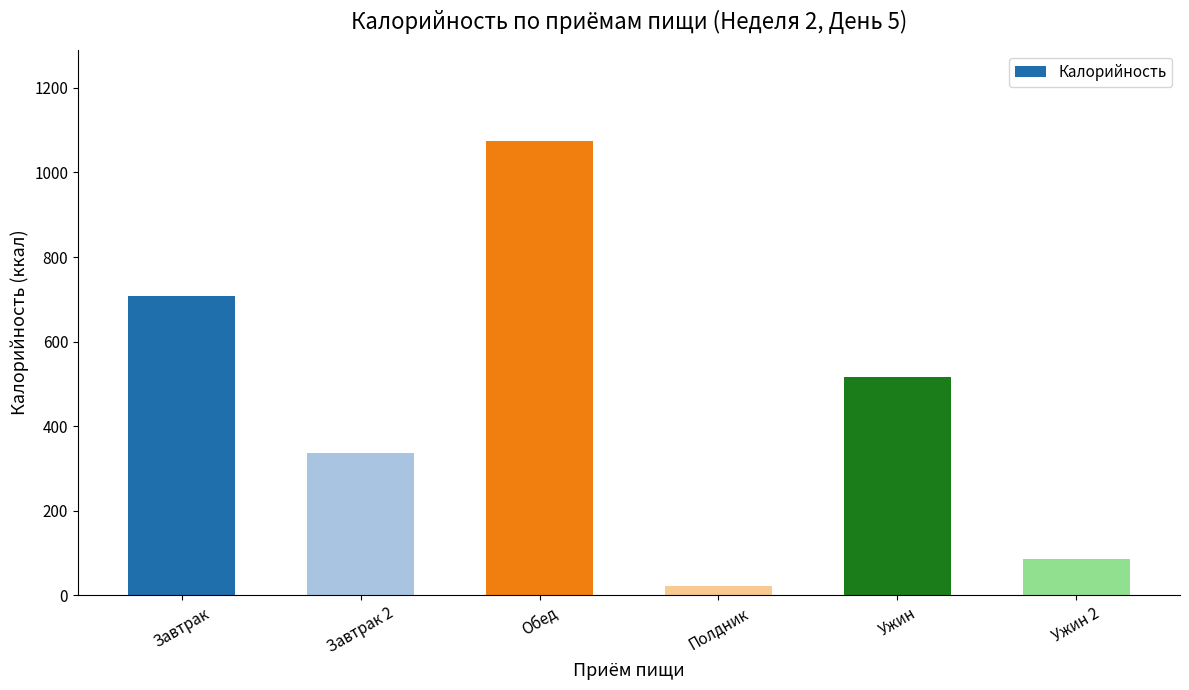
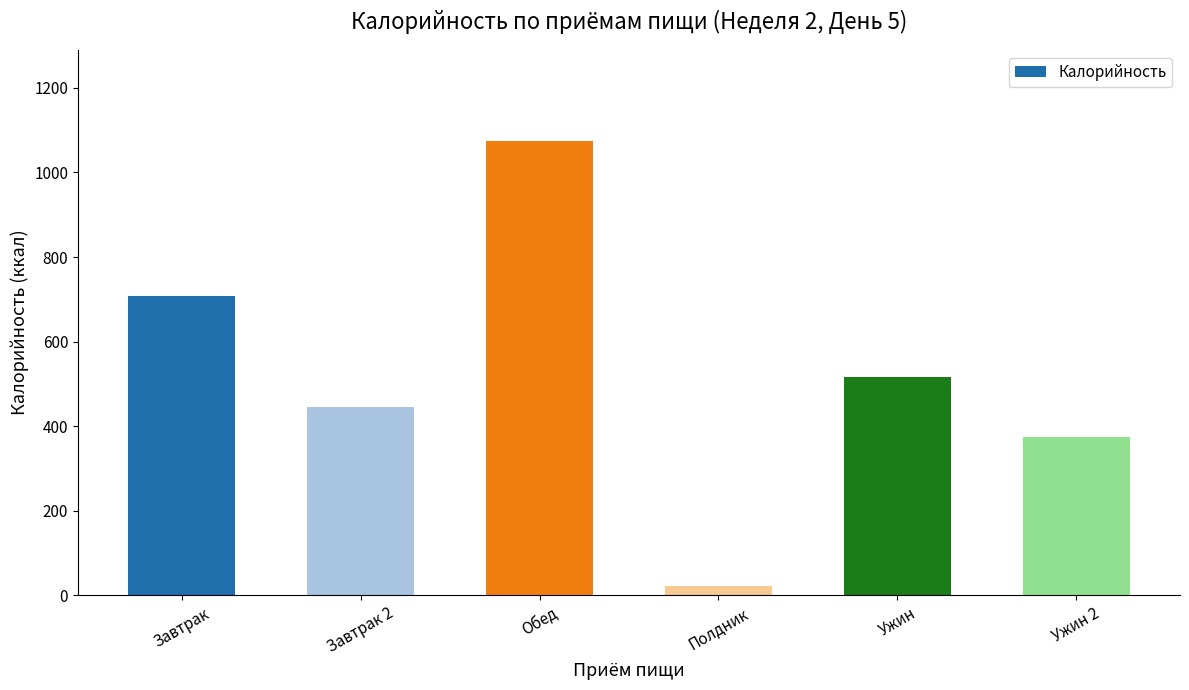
Завтрак 2: 340 -> 450
Ужин 2: 90 -> 370
